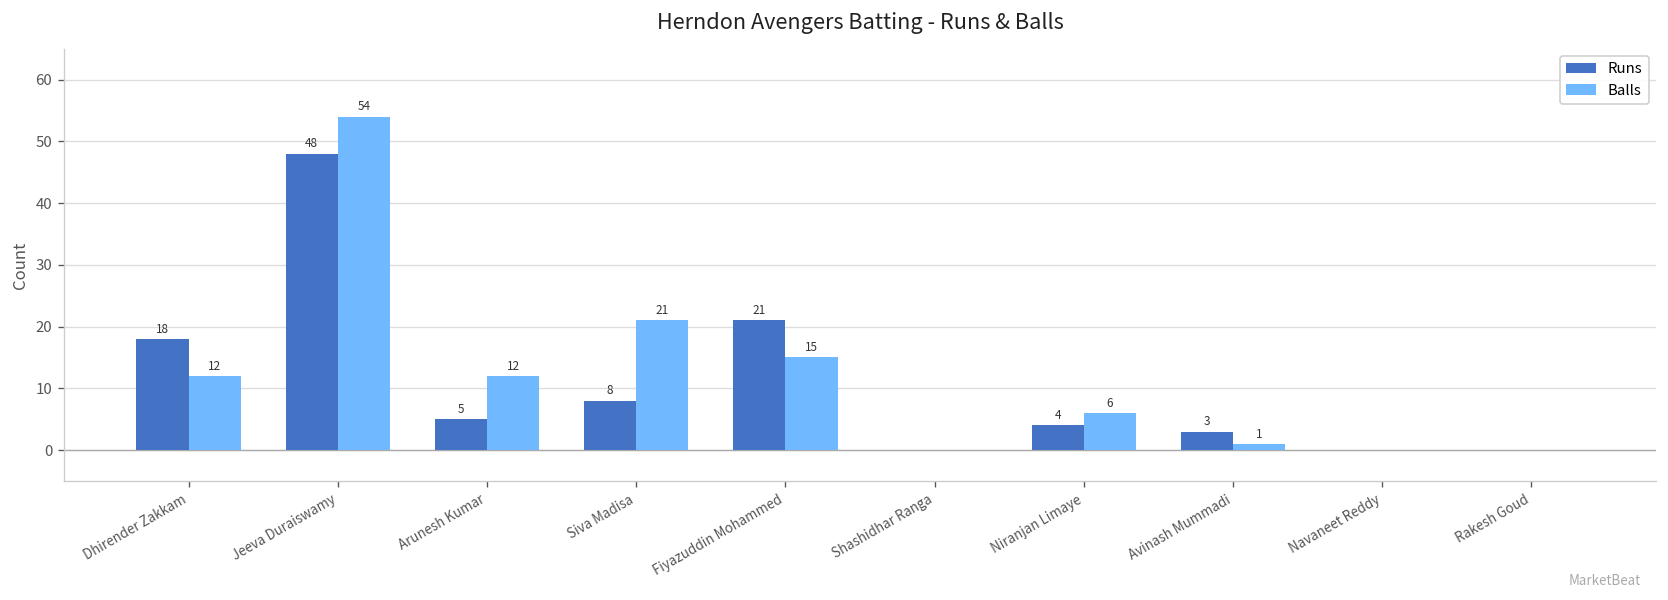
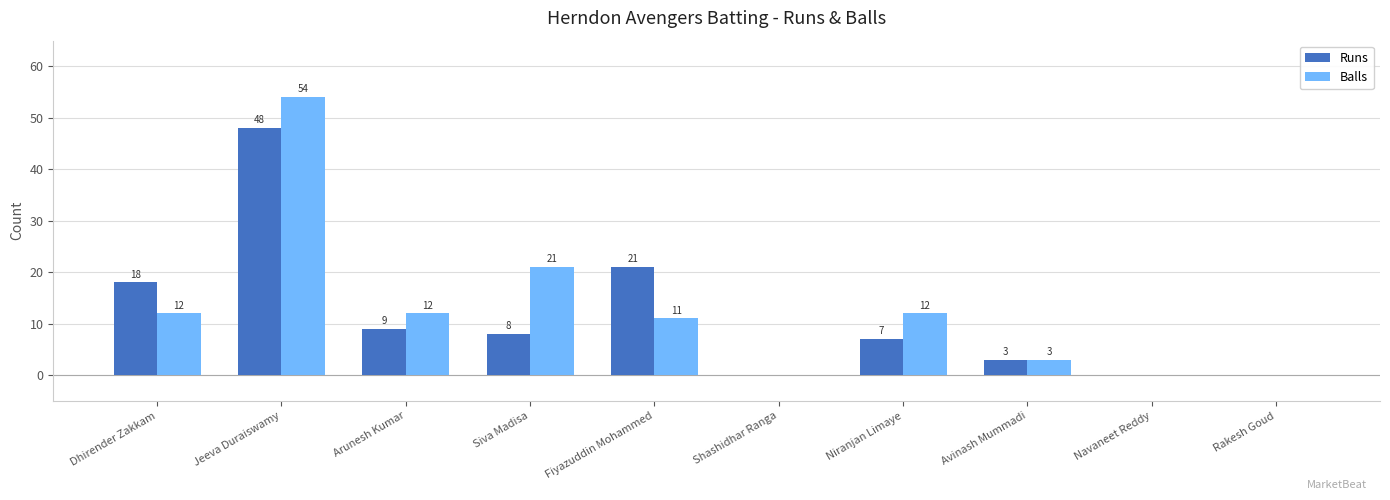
Runs, Arunesh Kumar: 5 -> 9
Balls, Fiyazuddin Mohammed: 15 -> 11
Runs, Niranjan Limaye: 4 -> 7
Balls, Niranjan Limaye: 6 -> 12
Balls, Avinash Mummadi: 1 -> 3
